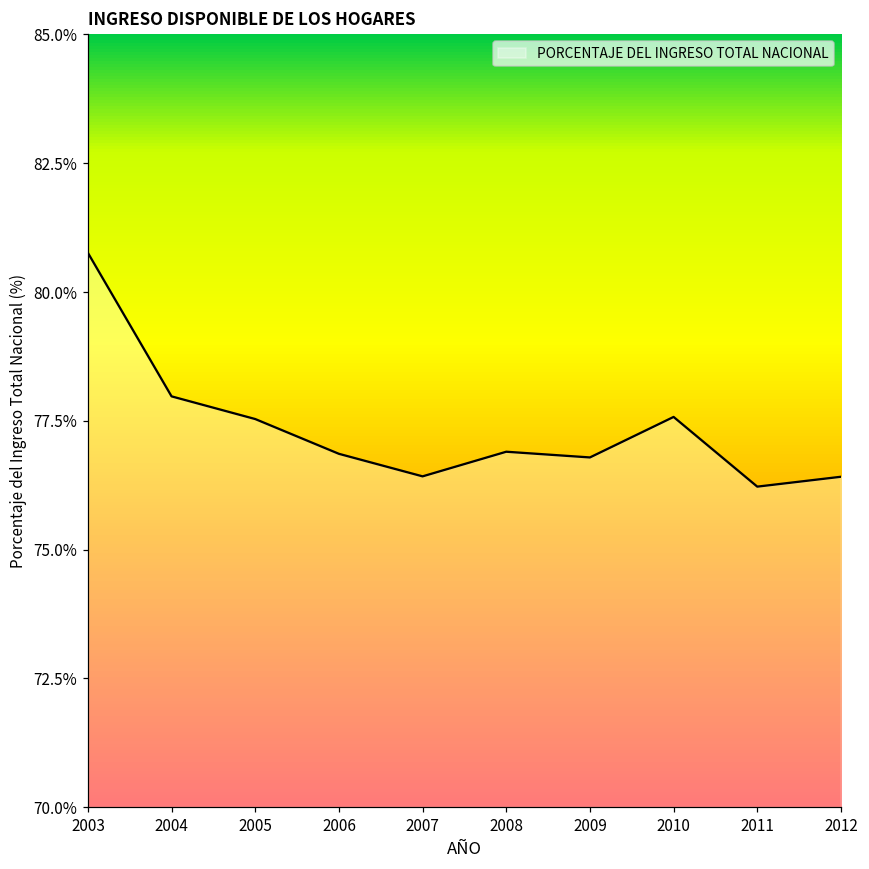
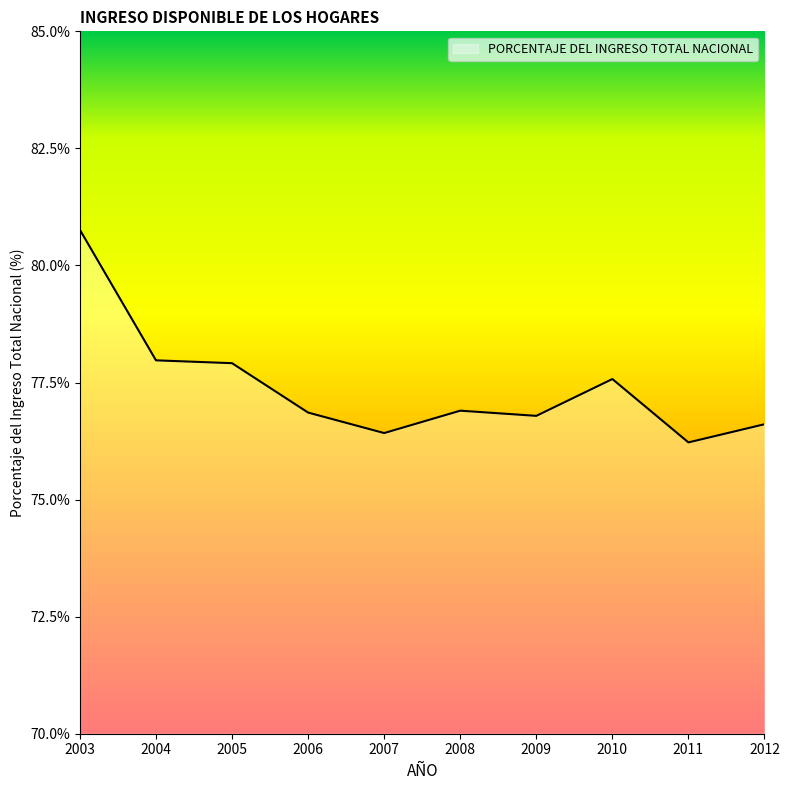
2005: 77.5% -> 77.9%
2012: 76.4% -> 76.6%
